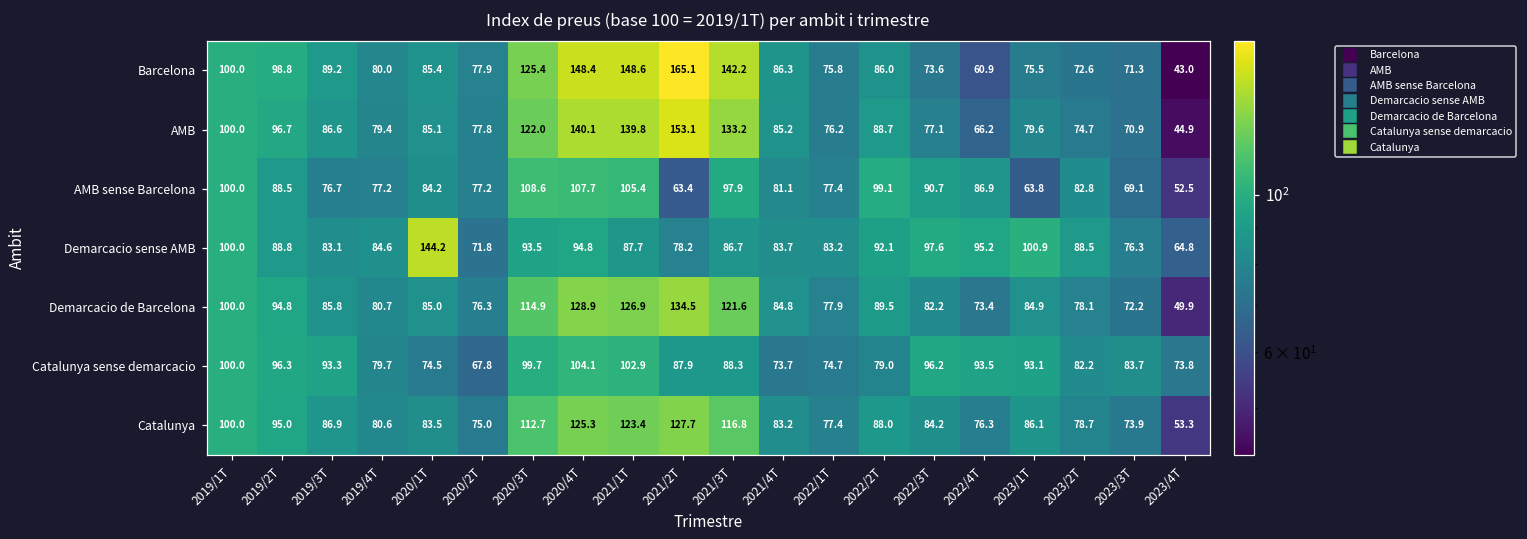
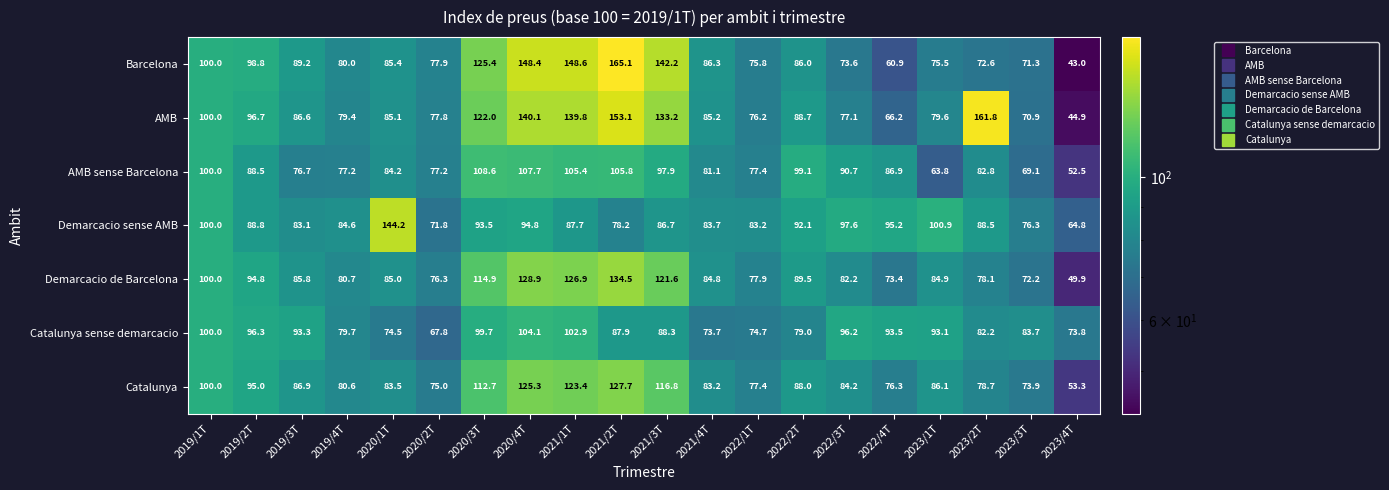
AMB, 2023/2T: 74.7 -> 161.8
AMB sense Barcelona, 2021/2T: 63.4 -> 105.8
